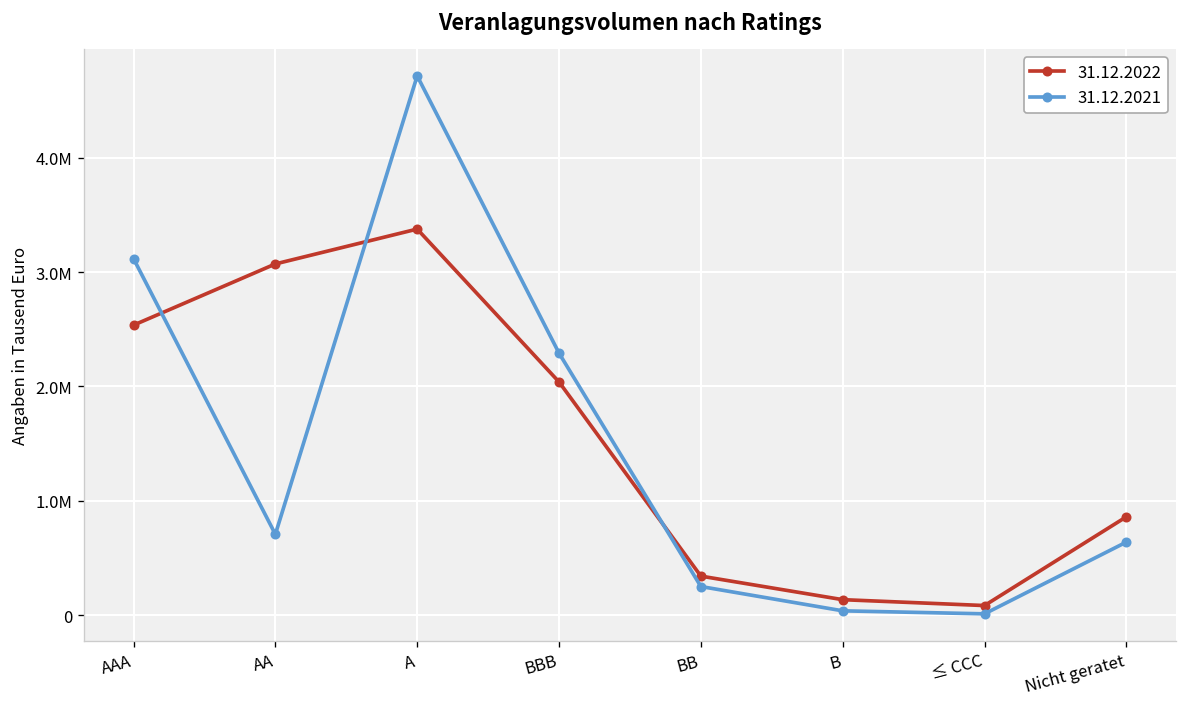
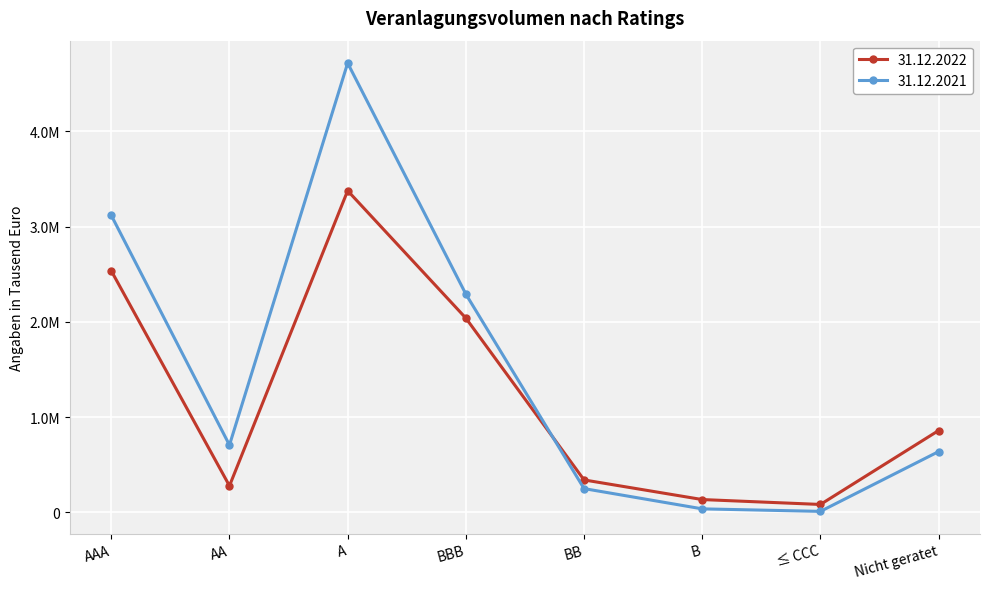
31.12.2022, AA: 3100000 -> 300000
